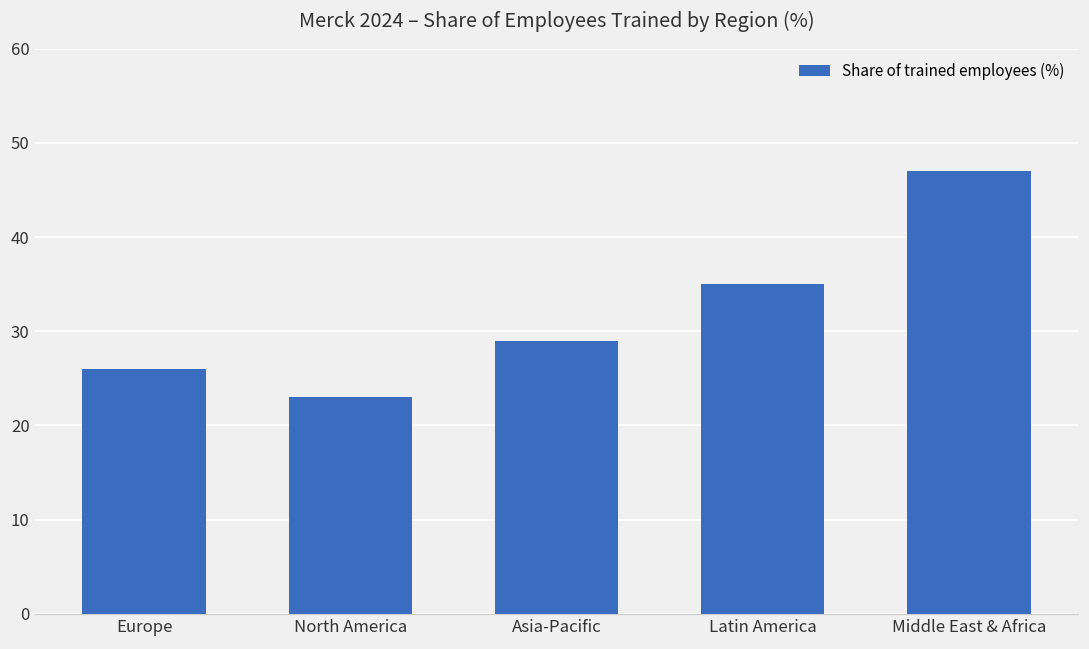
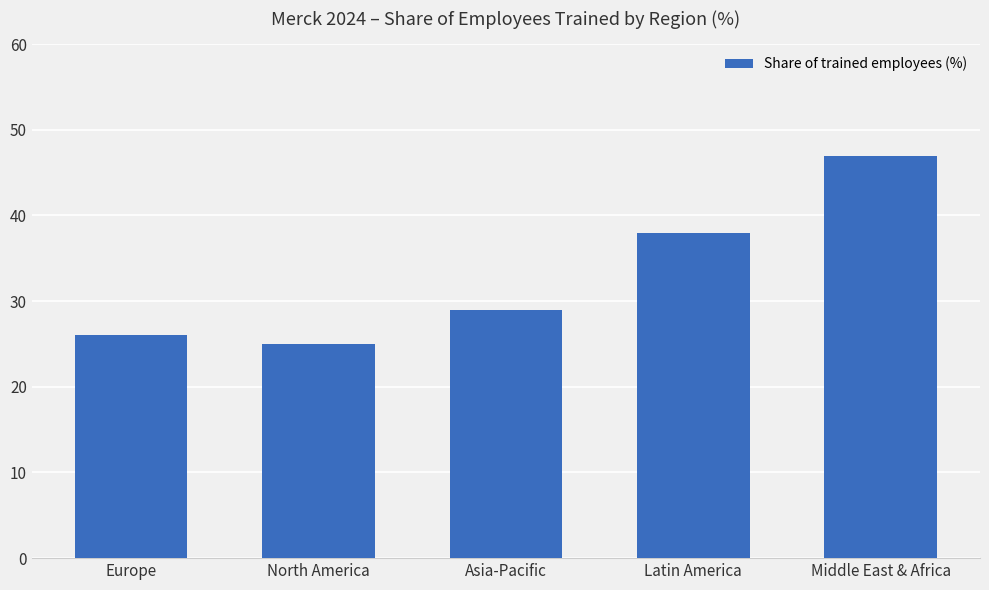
North America: 23 -> 25
Latin America: 35 -> 38
